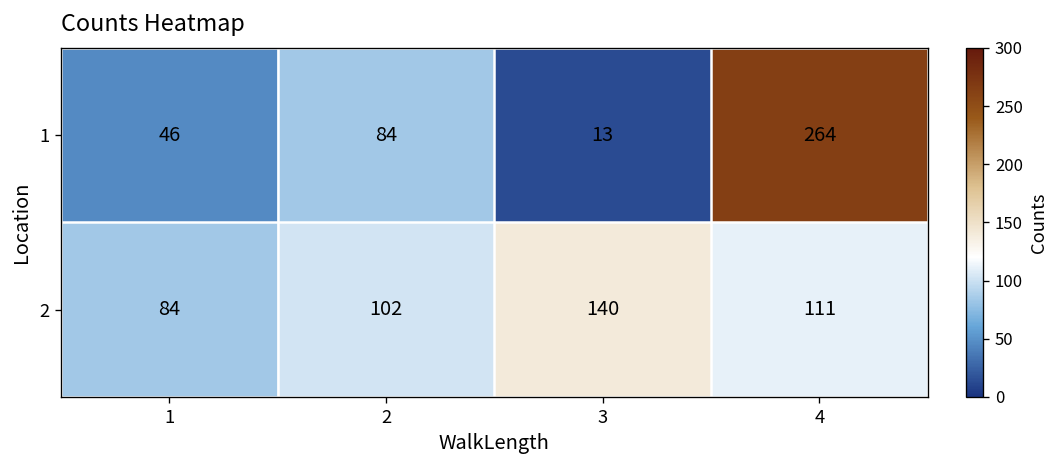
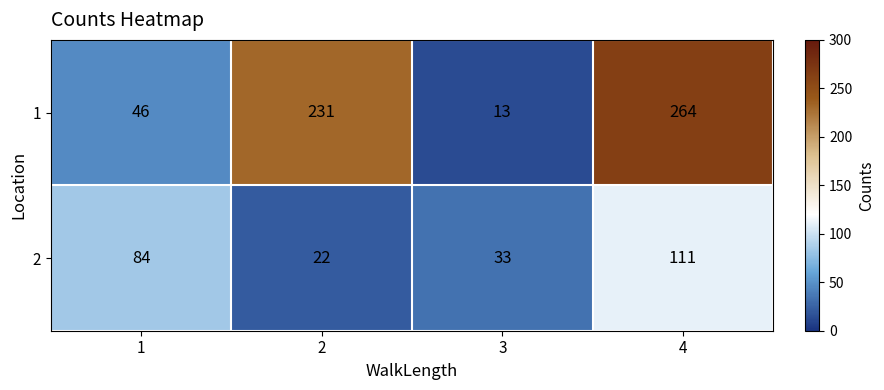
1, 2: 84 -> 231
2, 2: 102 -> 22
2, 3: 140 -> 33
